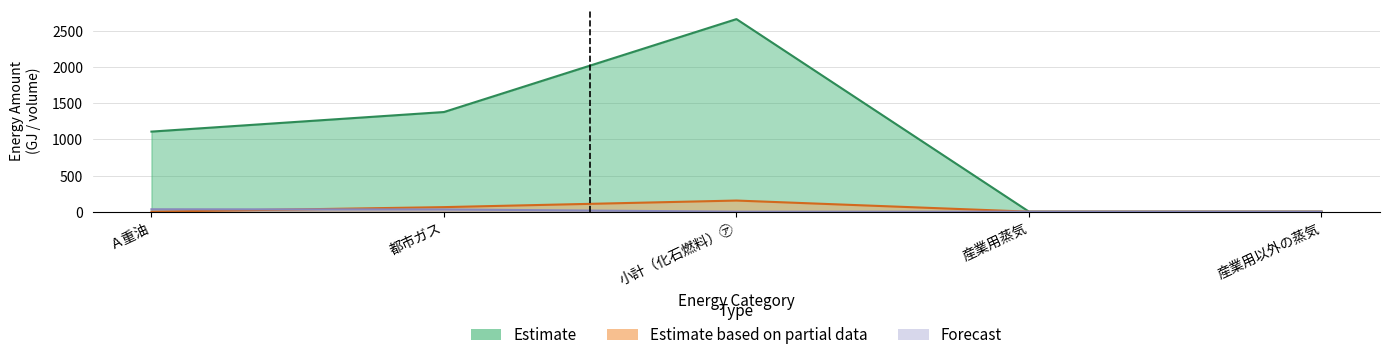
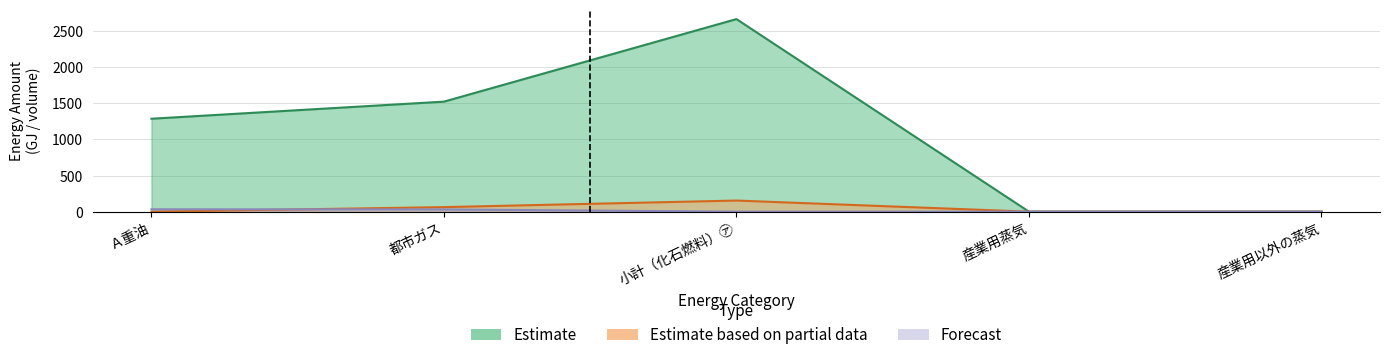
Estimate, Ａ重油: 1100 -> 1300
Estimate, 都市ガス: 1400 -> 1500
